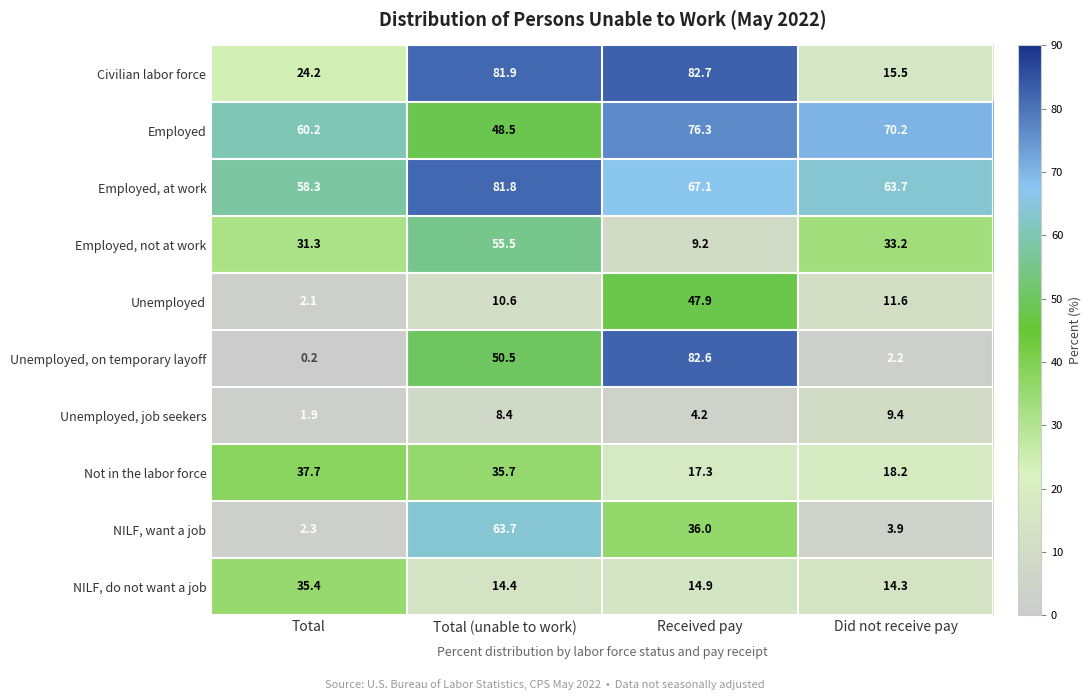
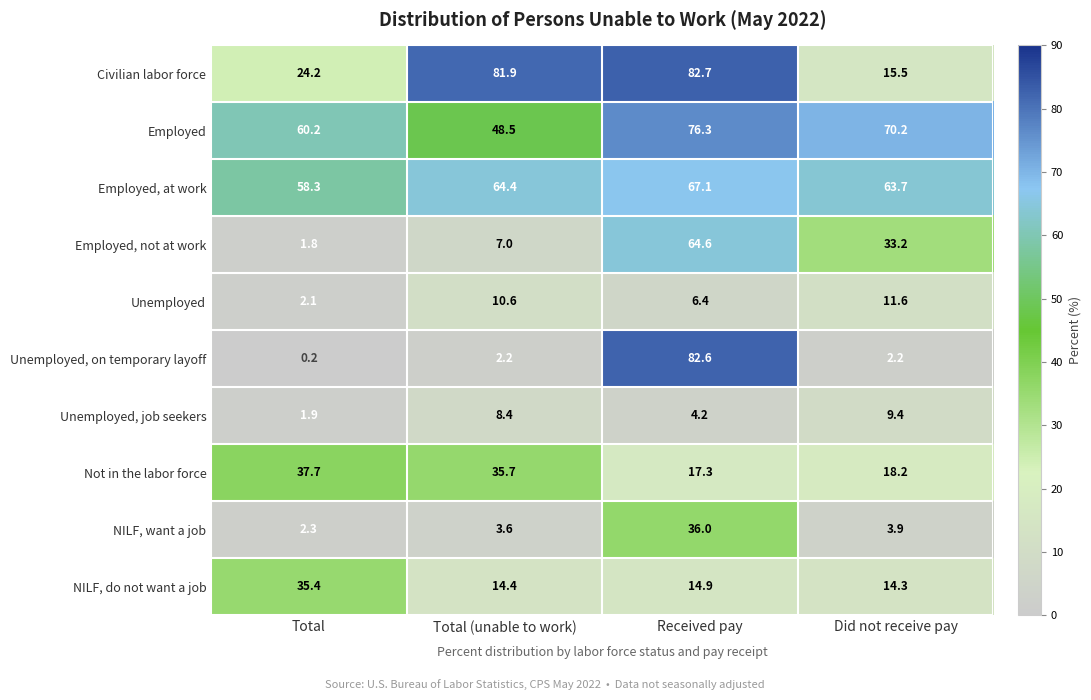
Employed, at work, Total (unable to work): 81.8 -> 64.4
Employed, not at work, Total: 31.3 -> 1.8
Employed, not at work, Total (unable to work): 55.5 -> 7.0
Employed, not at work, Received pay: 9.2 -> 64.6
Unemployed, Received pay: 47.9 -> 6.4
Unemployed, on temporary layoff, Total (unable to work): 50.5 -> 2.2
NILF, want a job, Total (unable to work): 63.7 -> 3.6
